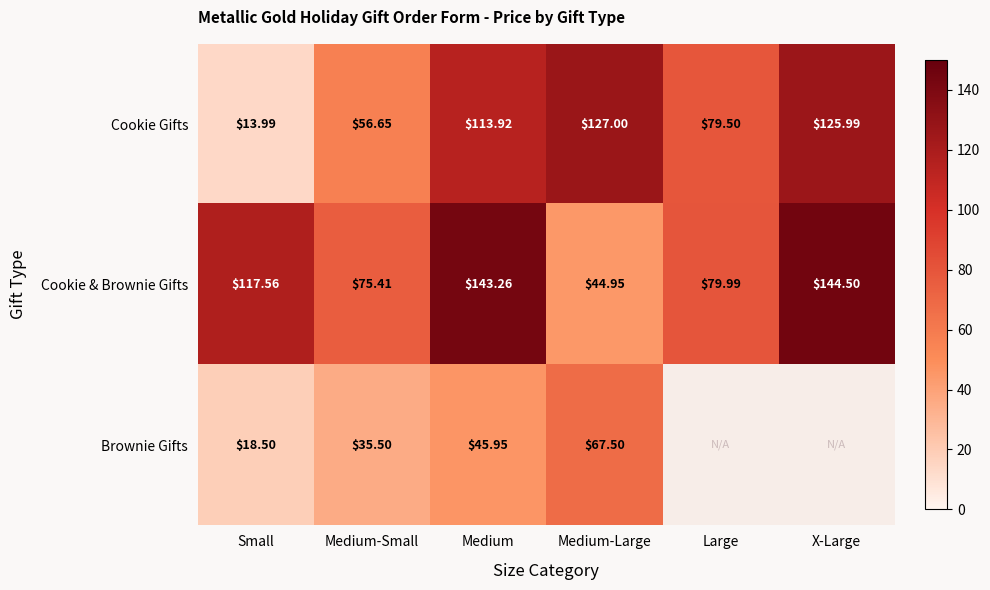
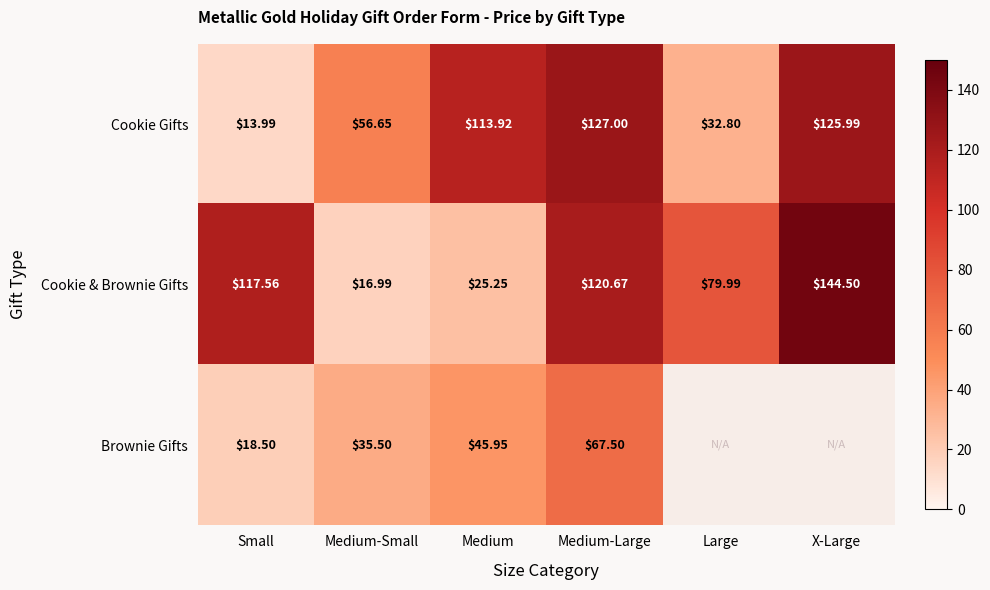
Cookie Gifts, Large: $79.50 -> $32.80
Cookie & Brownie Gifts, Medium-Small: $75.41 -> $16.99
Cookie & Brownie Gifts, Medium: $143.26 -> $25.25
Cookie & Brownie Gifts, Medium-Large: $44.95 -> $120.67
